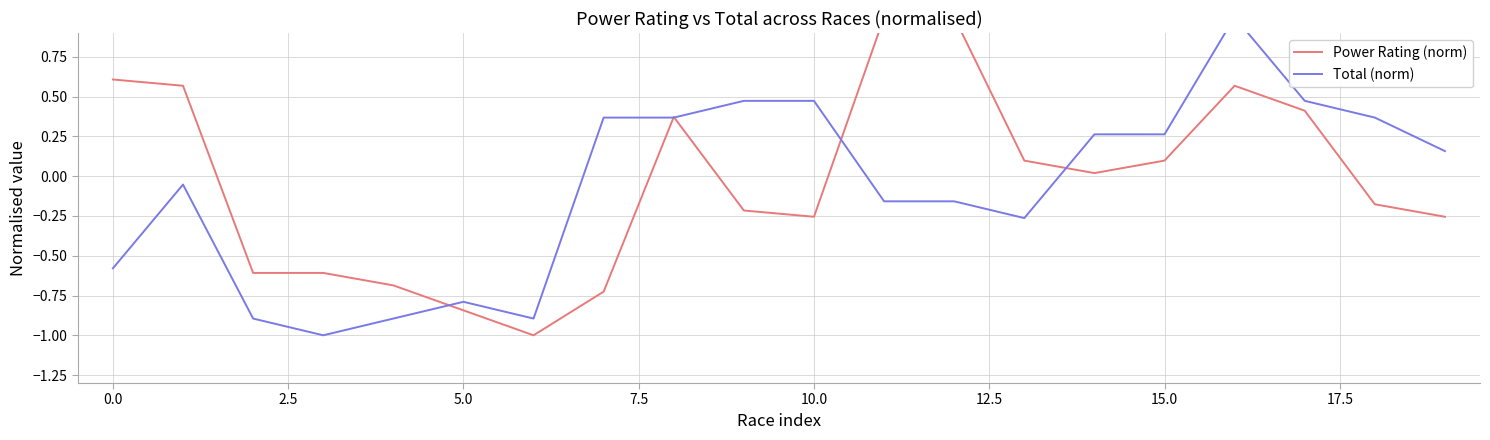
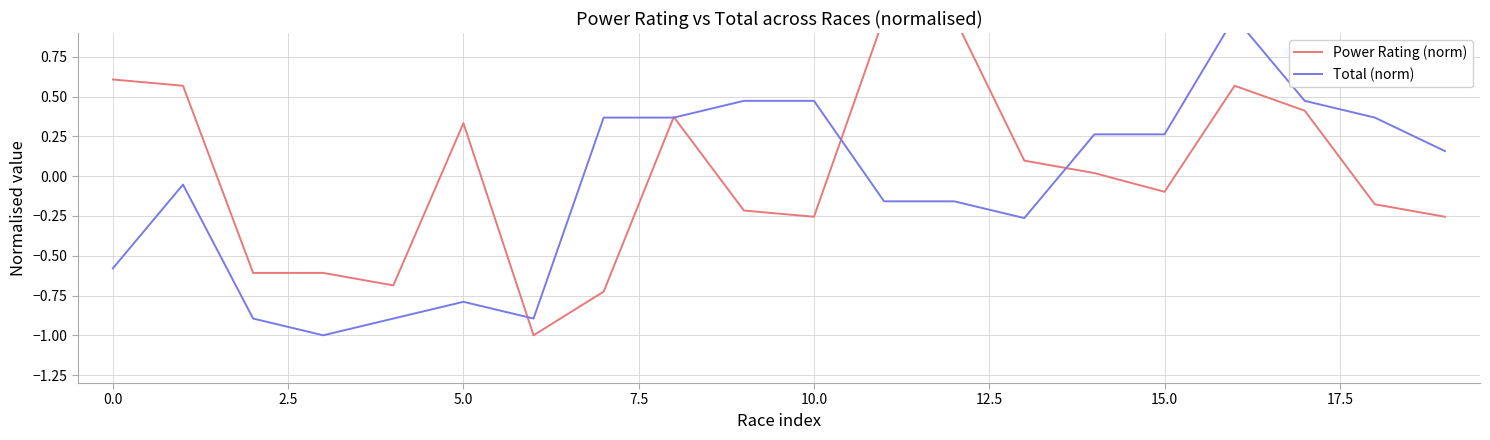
Power Rating (norm), 5.0: -0.84 -> 0.33
Power Rating (norm), 15.0: 0.10 -> -0.10
